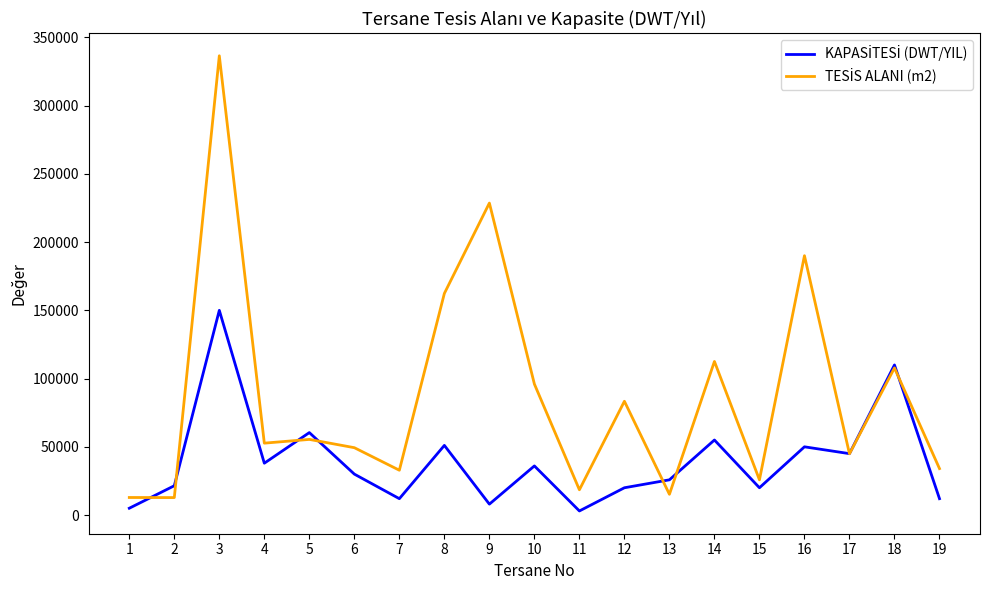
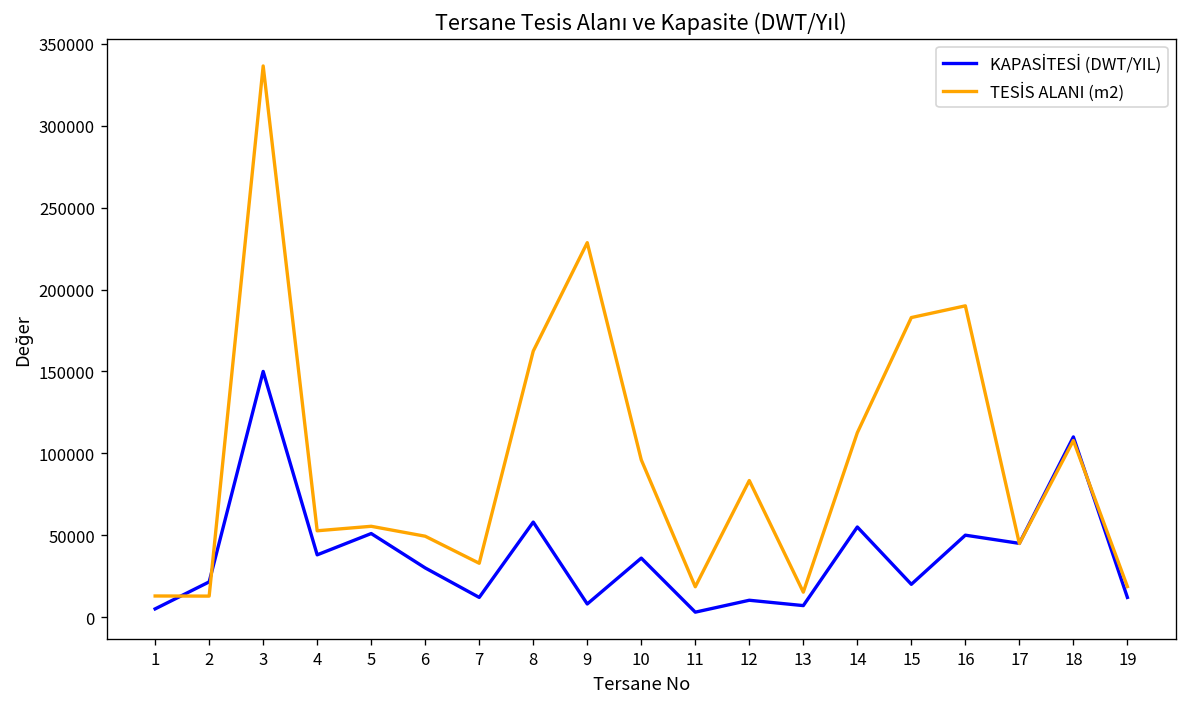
KAPASİTESİ (DWT/YIL), 5: 60000 -> 51000
KAPASİTESİ (DWT/YIL), 8: 51000 -> 58000
KAPASİTESİ (DWT/YIL), 12: 20000 -> 10000
KAPASİTESİ (DWT/YIL), 13: 26000 -> 7000
TESİS ALANI (m2), 15: 26000 -> 183000
TESİS ALANI (m2), 19: 34000 -> 19000
